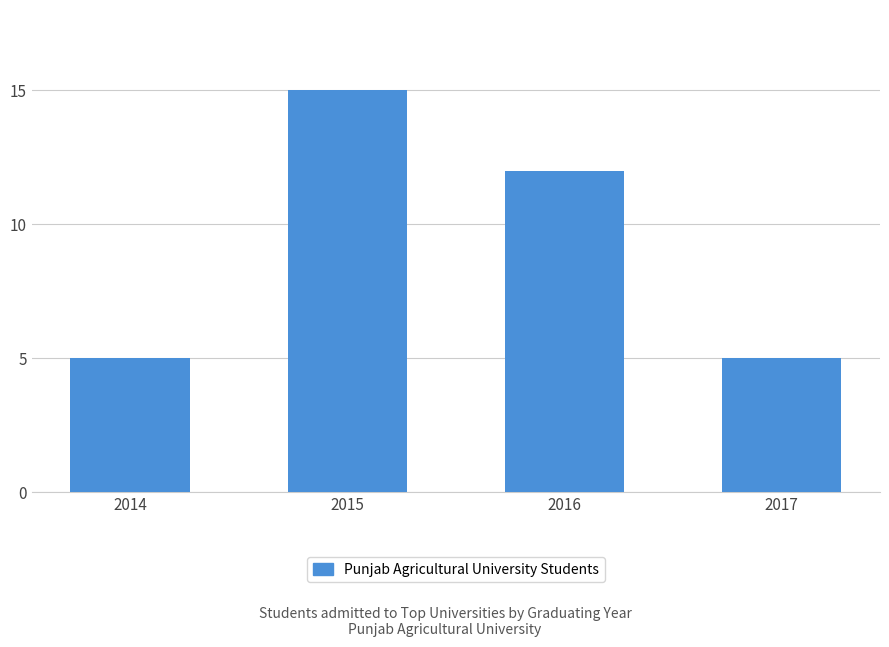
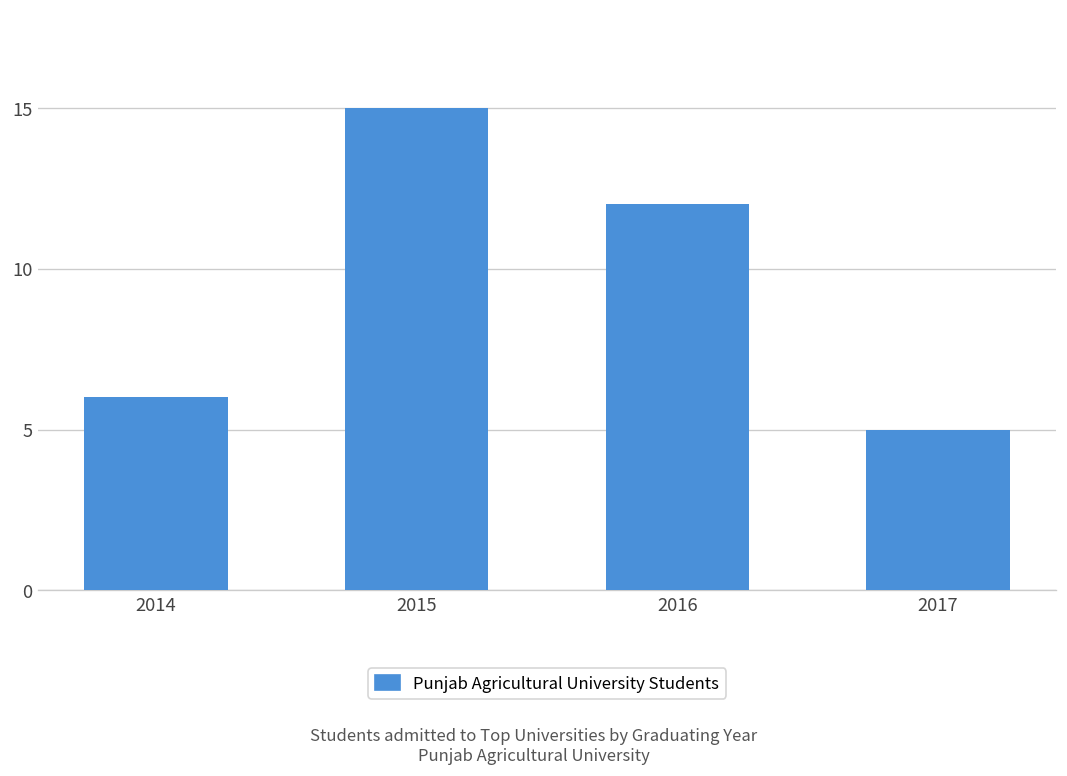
2014: 5 -> 6
